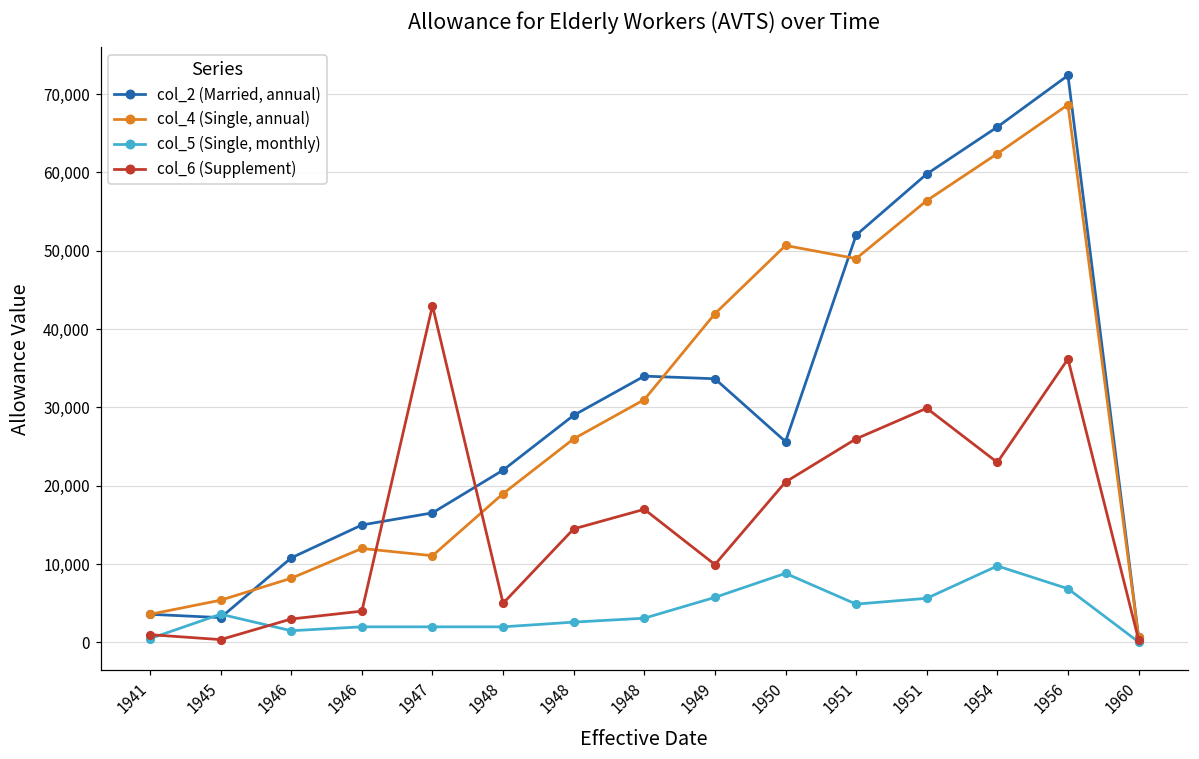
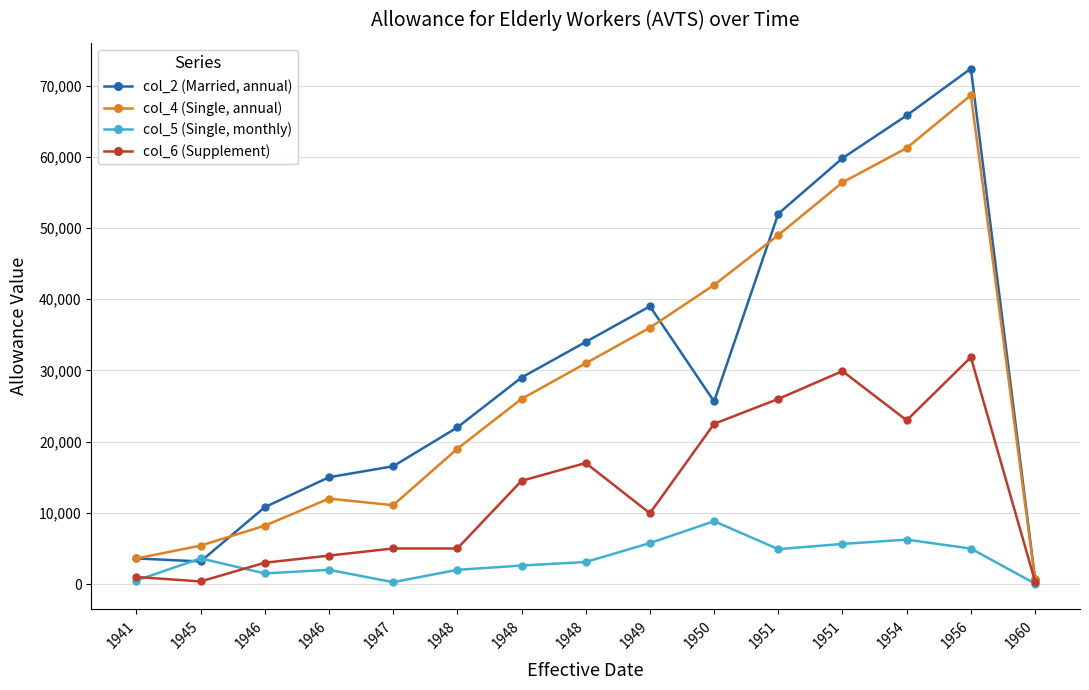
col_5 (Single, monthly), 1947: 2,000 -> 0
col_6 (Supplement), 1947: 43,000 -> 5,000
col_2 (Married, annual), 1949: 34,000 -> 39,000
col_4 (Single, annual), 1949: 42,000 -> 36,000
col_4 (Single, annual), 1950: 51,000 -> 42,000
col_6 (Supplement), 1950: 20,000 -> 23,000
col_4 (Single, annual), 1954: 62,000 -> 61,000
col_5 (Single, monthly), 1954: 10,000 -> 6,000
col_5 (Single, monthly), 1956: 7,000 -> 5,000
col_6 (Supplement), 1956: 36,000 -> 32,000
